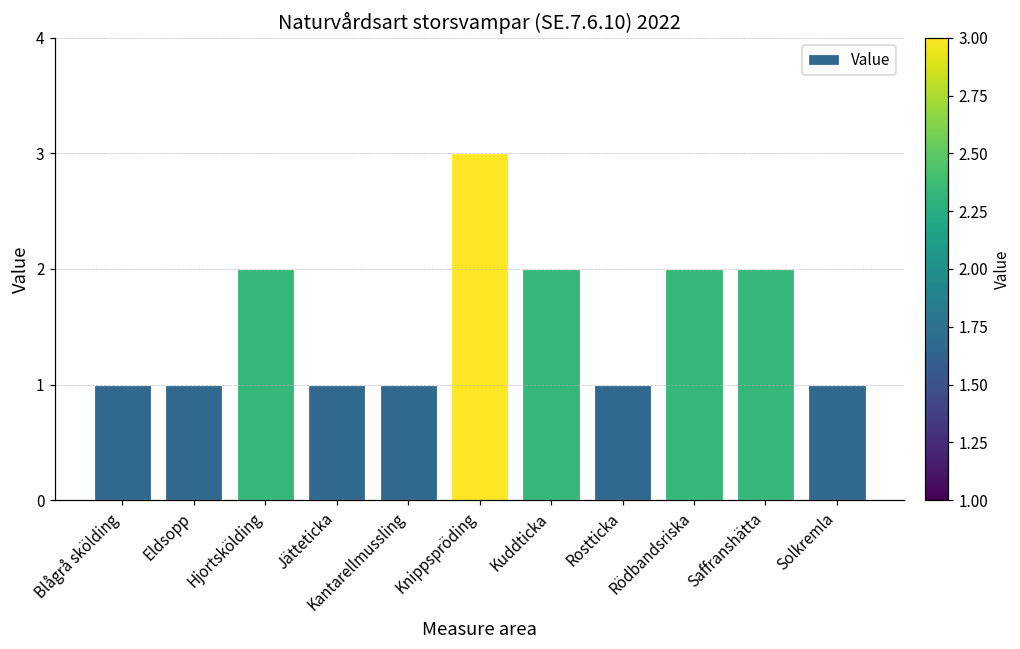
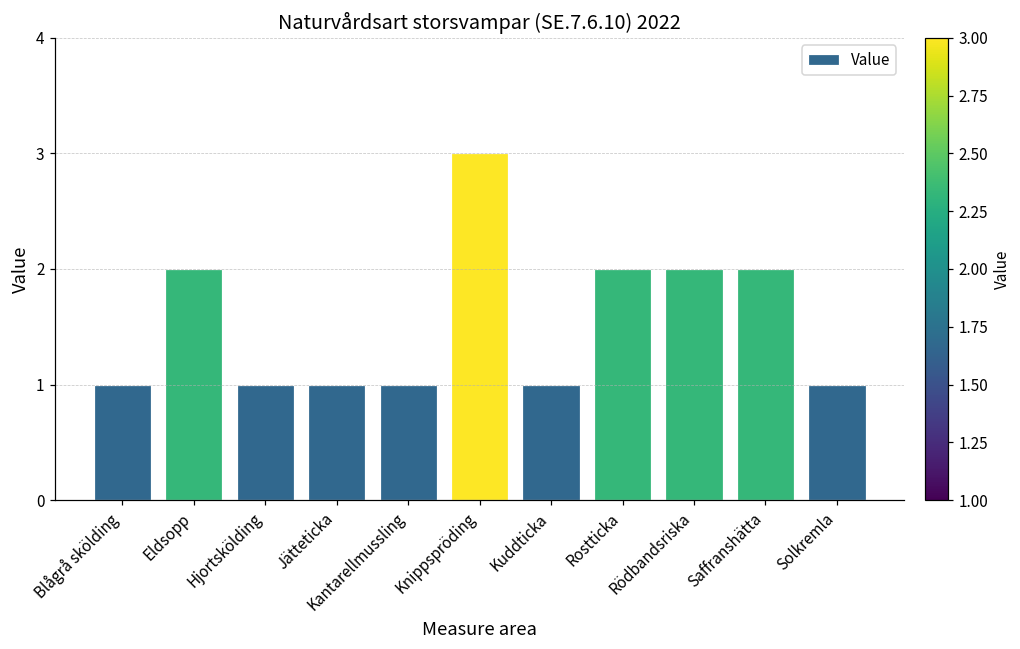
Eldsopp: 1 -> 2
Hjortskölding: 2 -> 1
Kuddticka: 2 -> 1
Rostticka: 1 -> 2
